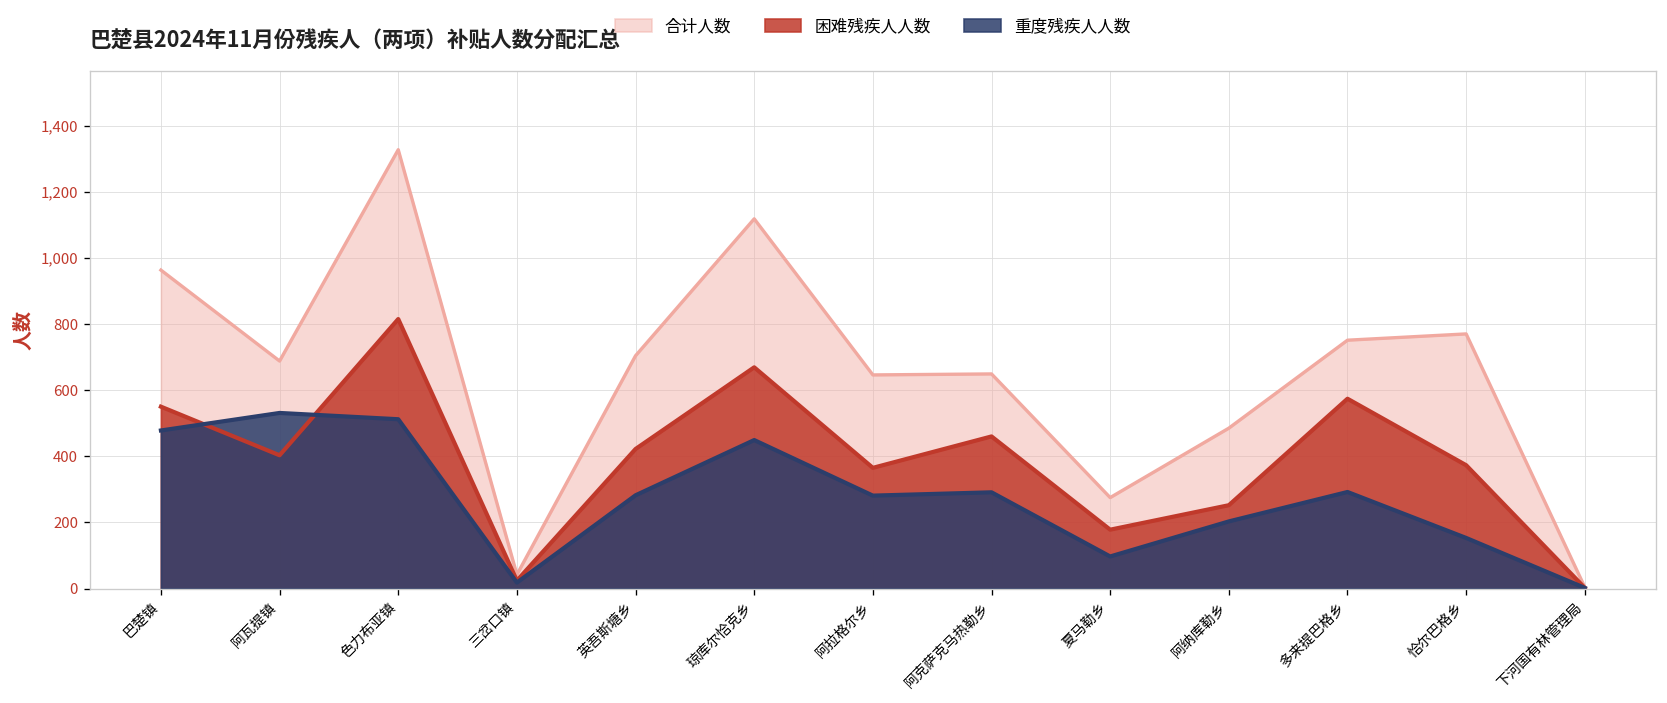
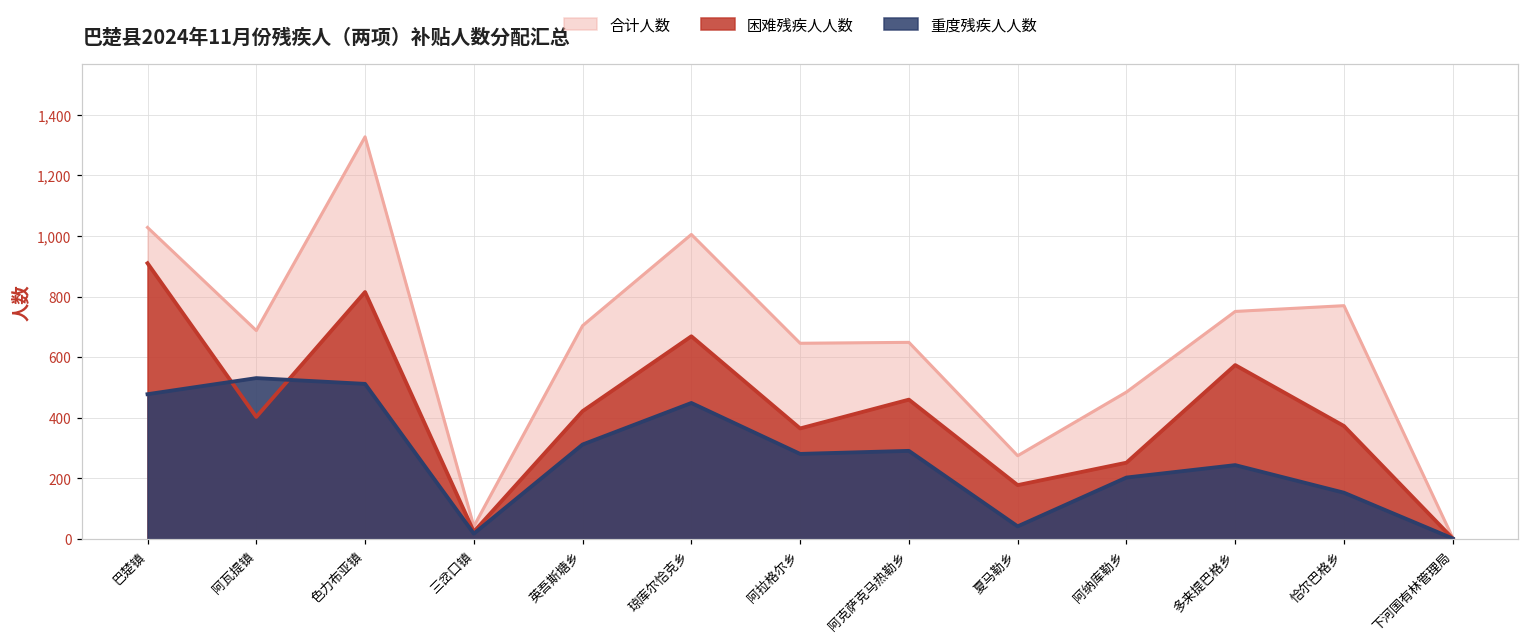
合计人数, 巴楚镇: 960 -> 1,030
困难残疾人人数, 巴楚镇: 550 -> 910
重度残疾人人数, 英吾斯塘乡: 280 -> 310
合计人数, 琼库尔恰克乡: 1,120 -> 1,010
重度残疾人人数, 夏马勒乡: 100 -> 40
重度残疾人人数, 多来提巴格乡: 290 -> 240
